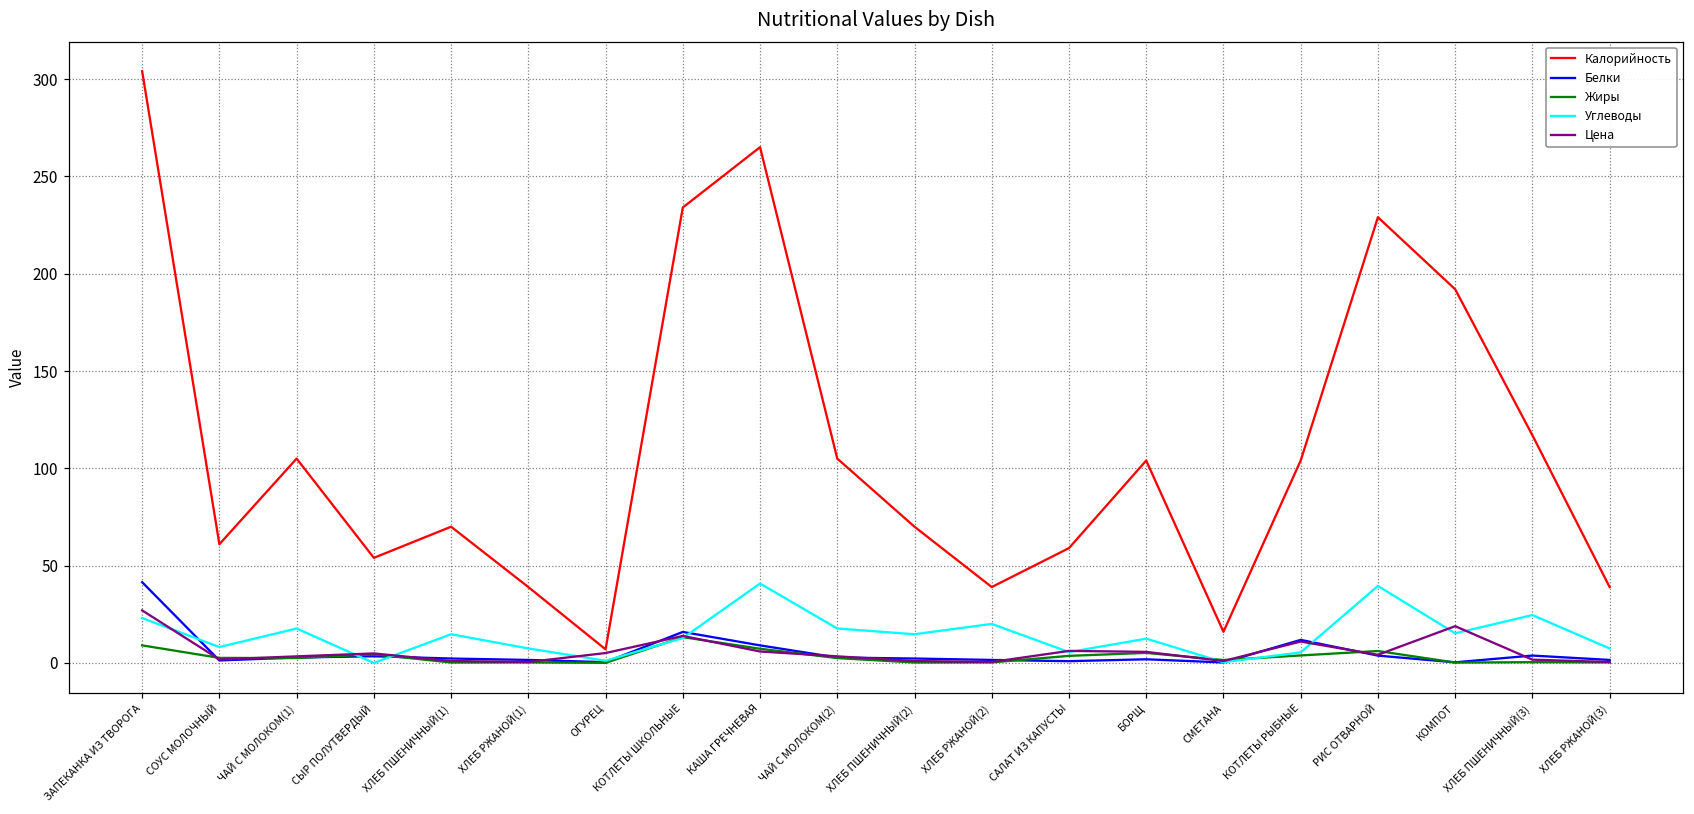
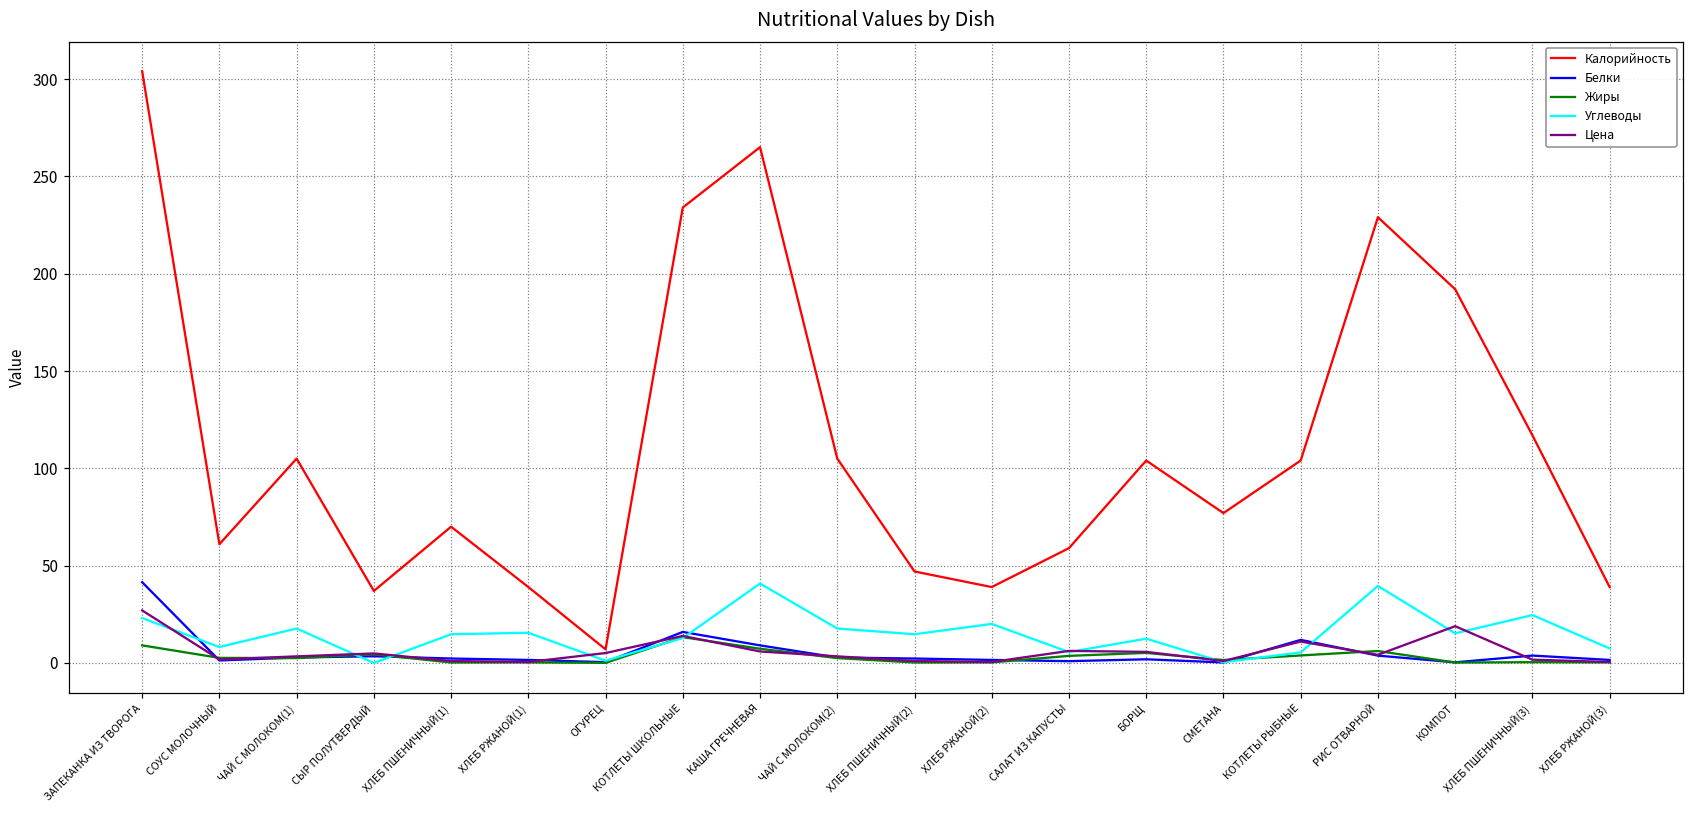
Калорийность, СЫР ПОЛУТВЕРДЫЙ: 54 -> 37
Углеводы, ХЛЕБ РЖАНОЙ(1): 7 -> 16
Калорийность, ХЛЕБ ПШЕНИЧНЫЙ(2): 70 -> 47
Калорийность, СМЕТАНА: 16 -> 77
